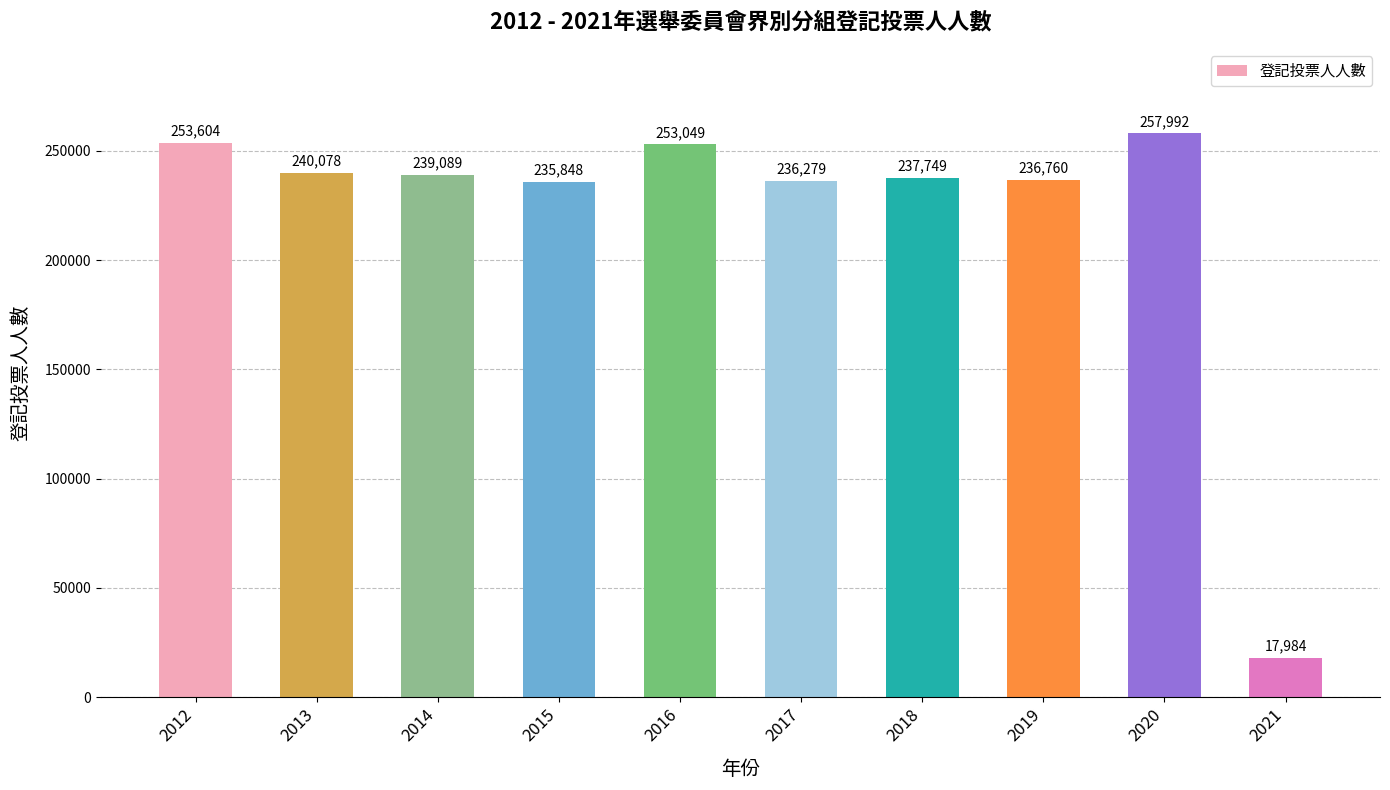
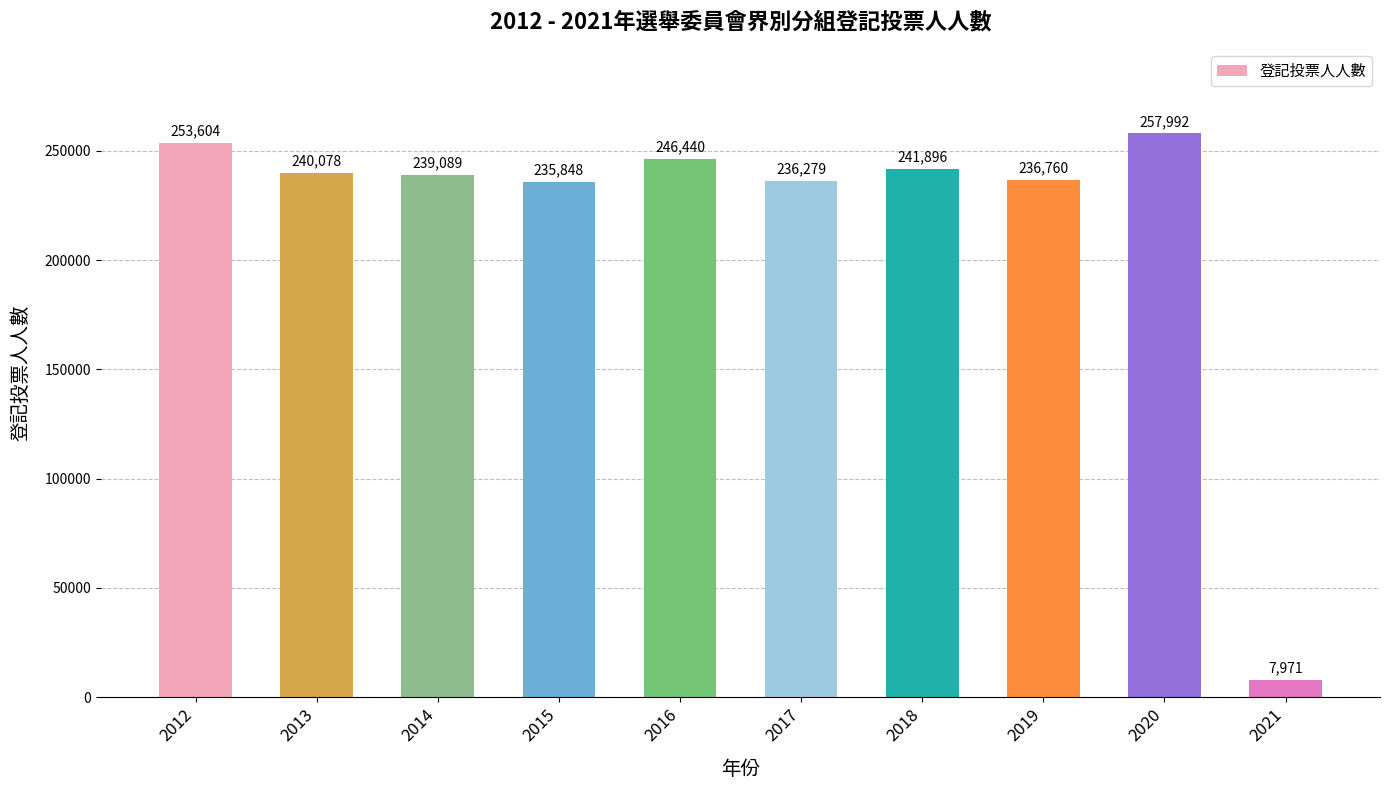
2016: 253,049 -> 246,440
2018: 237,749 -> 241,896
2021: 17,984 -> 7,971
